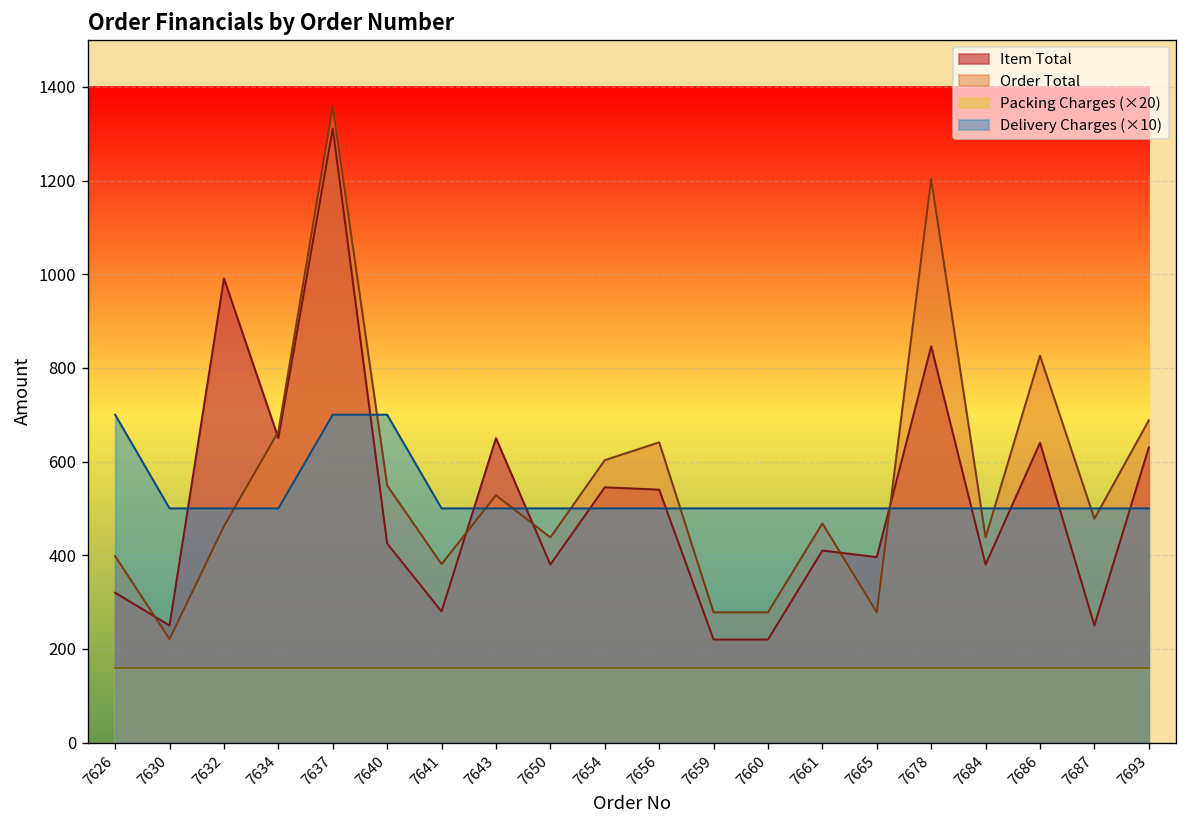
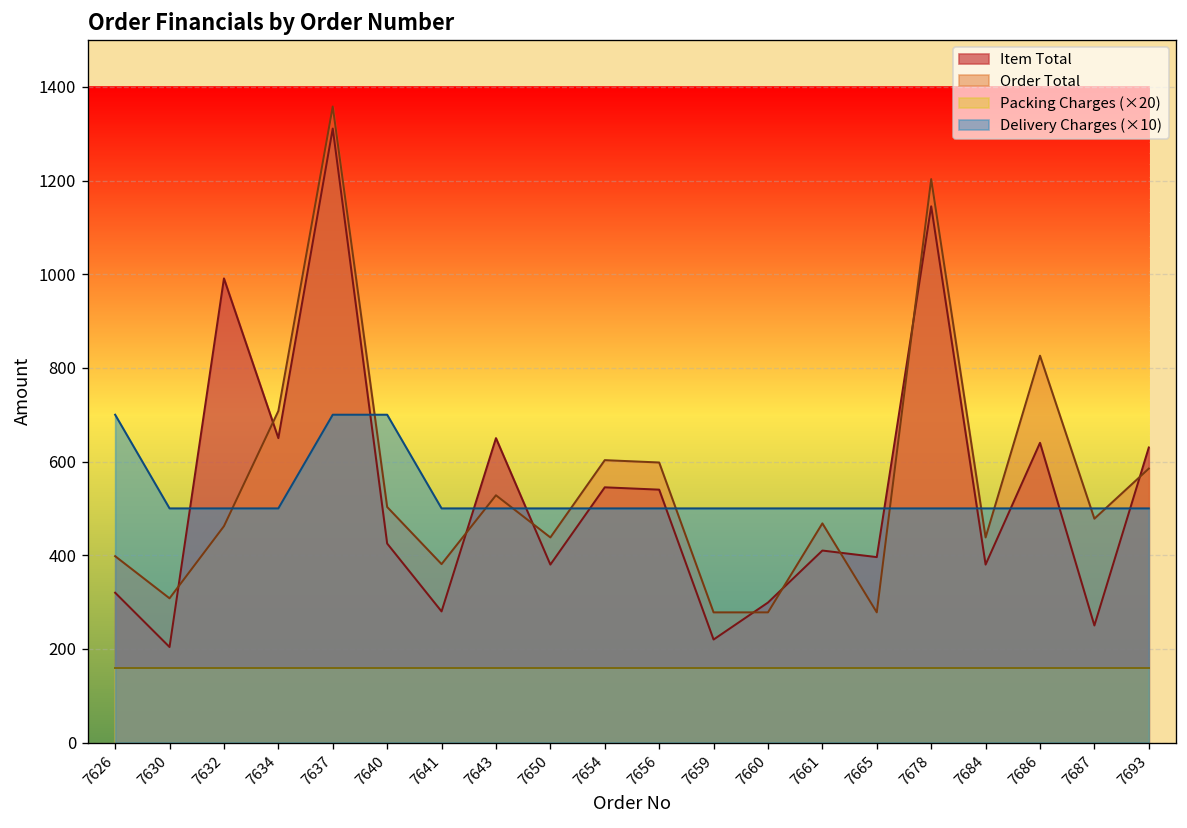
Item Total, 7630: 250 -> 200
Order Total, 7630: 220 -> 310
Order Total, 7634: 660 -> 710
Order Total, 7640: 550 -> 500
Order Total, 7656: 640 -> 600
Item Total, 7660: 220 -> 300
Item Total, 7678: 850 -> 1150
Order Total, 7693: 690 -> 590
